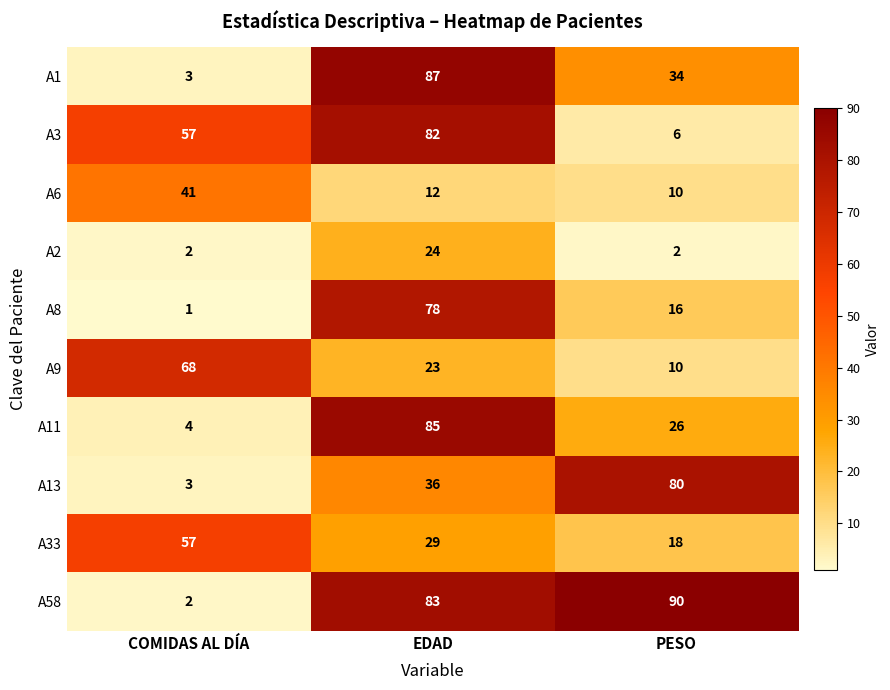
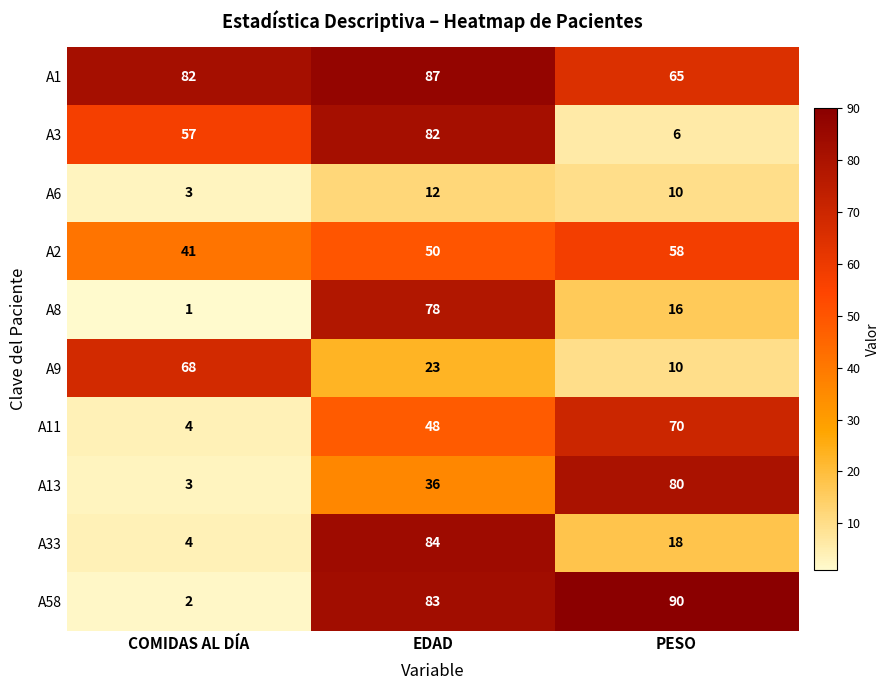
A1, COMIDAS AL DÍA: 3 -> 82
A1, PESO: 34 -> 65
A6, COMIDAS AL DÍA: 41 -> 3
A2, COMIDAS AL DÍA: 2 -> 41
A2, EDAD: 24 -> 50
A2, PESO: 2 -> 58
A11, EDAD: 85 -> 48
A11, PESO: 26 -> 70
A33, COMIDAS AL DÍA: 57 -> 4
A33, EDAD: 29 -> 84
